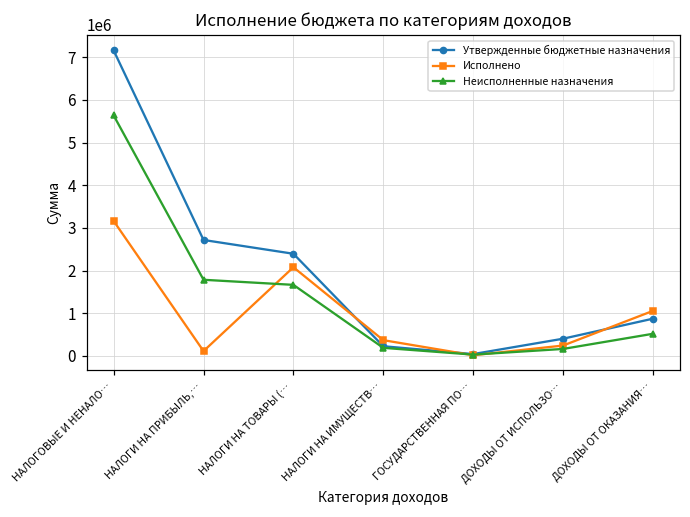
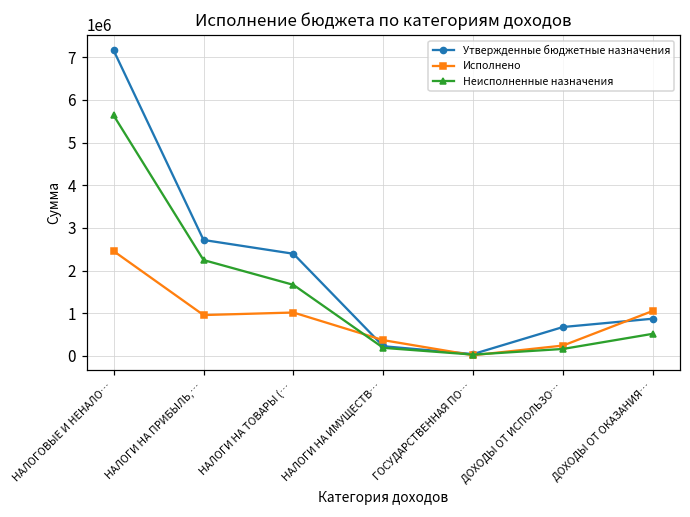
Исполнено, НАЛОГОВЫЕ И НЕНАЛО…: 3200000 -> 2500000
Исполнено, НАЛОГИ НА ПРИБЫЛЬ,…: 100000 -> 1000000
Неисполненные назначения, НАЛОГИ НА ПРИБЫЛЬ,…: 1800000 -> 2200000
Исполнено, НАЛОГИ НА ТОВАРЫ (…: 2100000 -> 1000000
Утвержденные бюджетные назначения, ДОХОДЫ ОТ ИСПОЛЬЗО…: 400000 -> 700000
